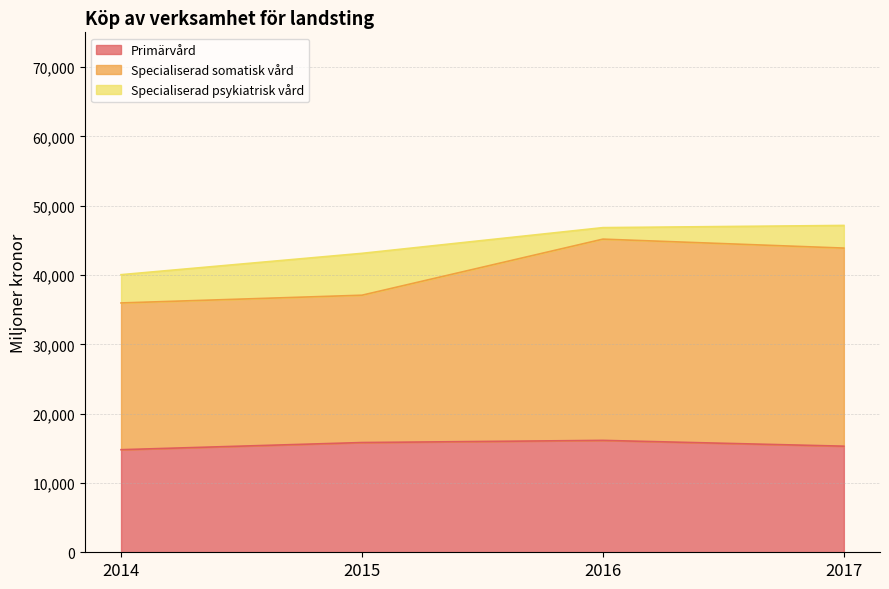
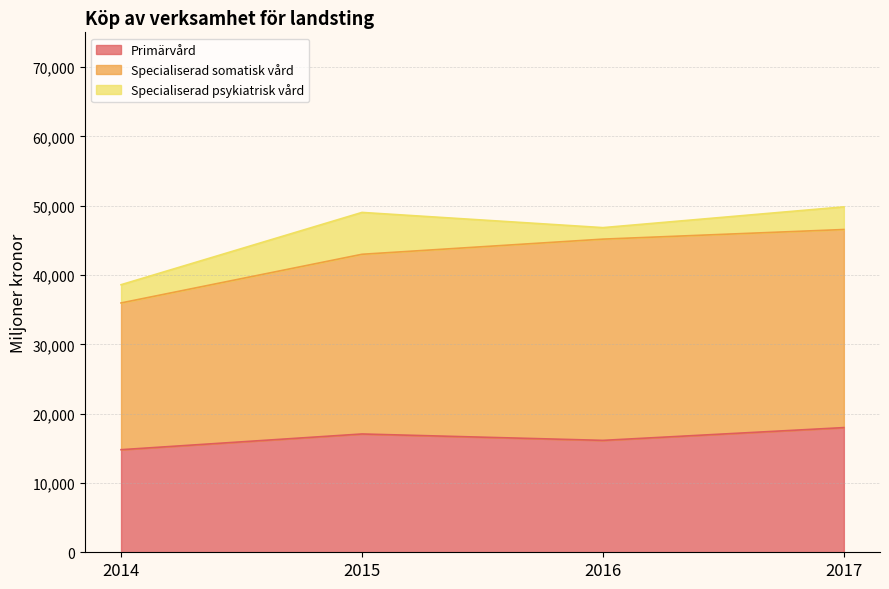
Specialiserad psykiatrisk vård, 2014: 4,000 -> 3,000
Primärvård, 2015: 16,000 -> 17,000
Specialiserad somatisk vård, 2015: 21,000 -> 26,000
Primärvård, 2017: 15,000 -> 18,000
